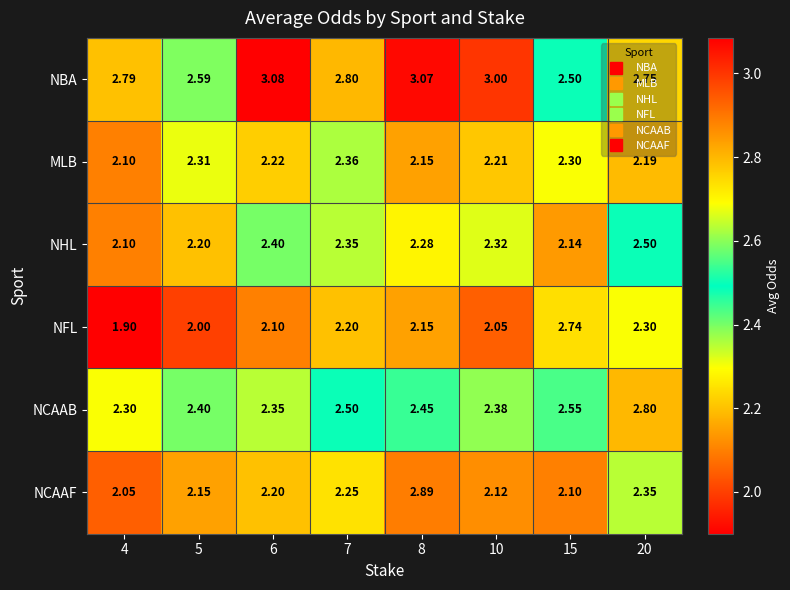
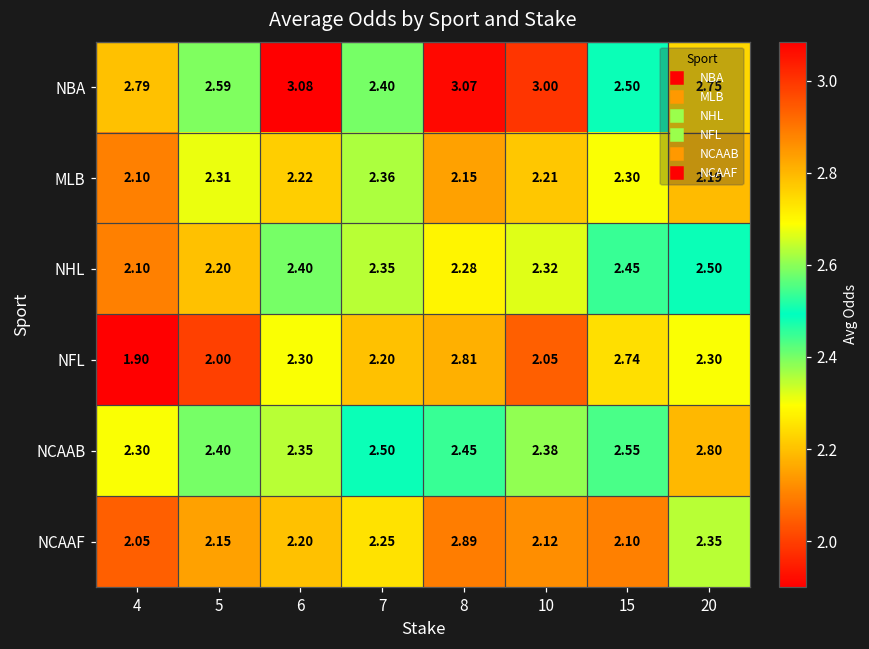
NBA, 7: 2.80 -> 2.40
NHL, 15: 2.14 -> 2.45
NFL, 6: 2.10 -> 2.30
NFL, 8: 2.15 -> 2.81
